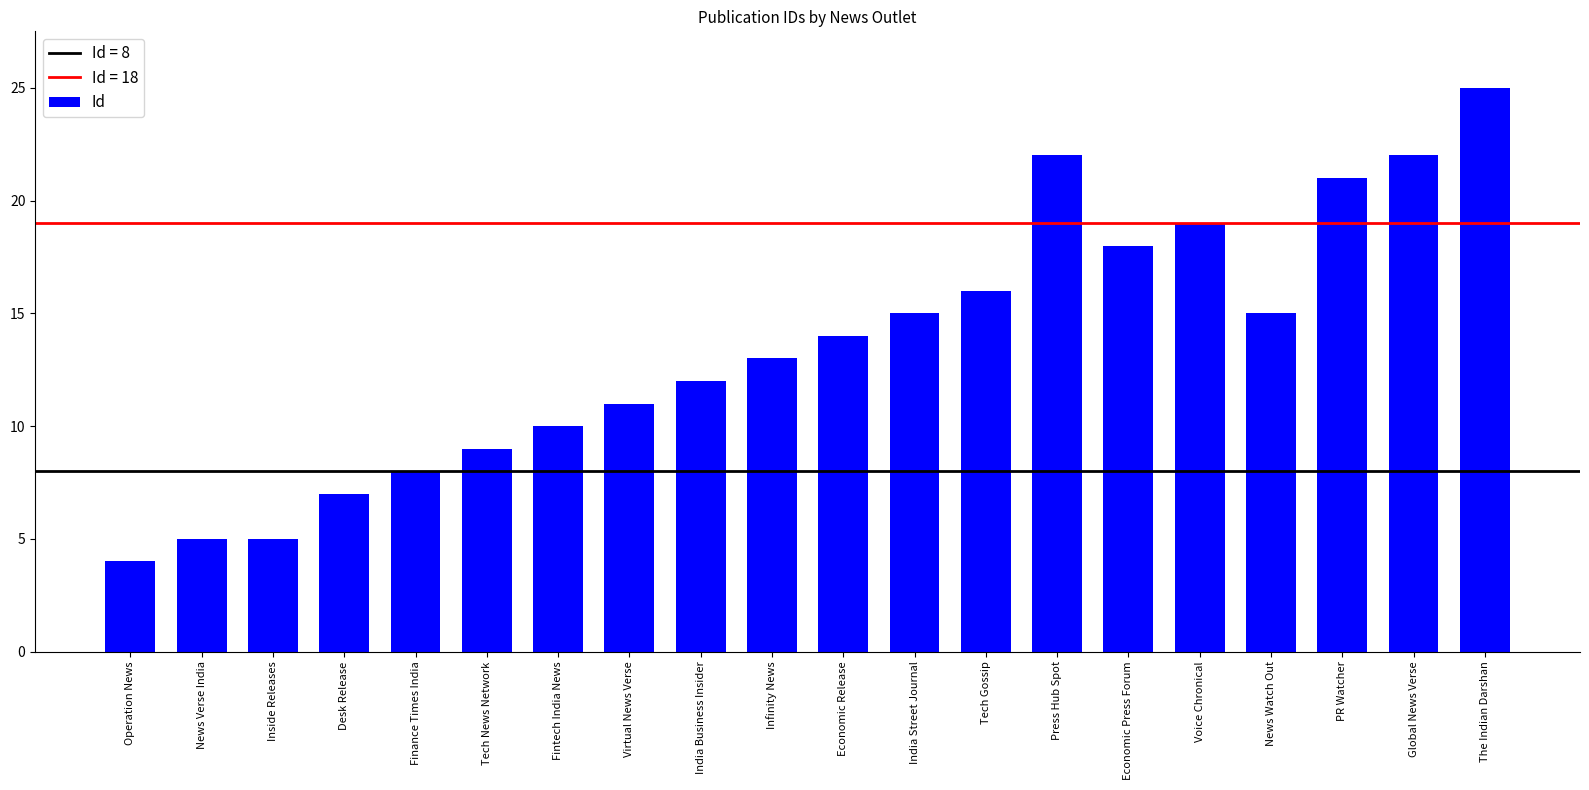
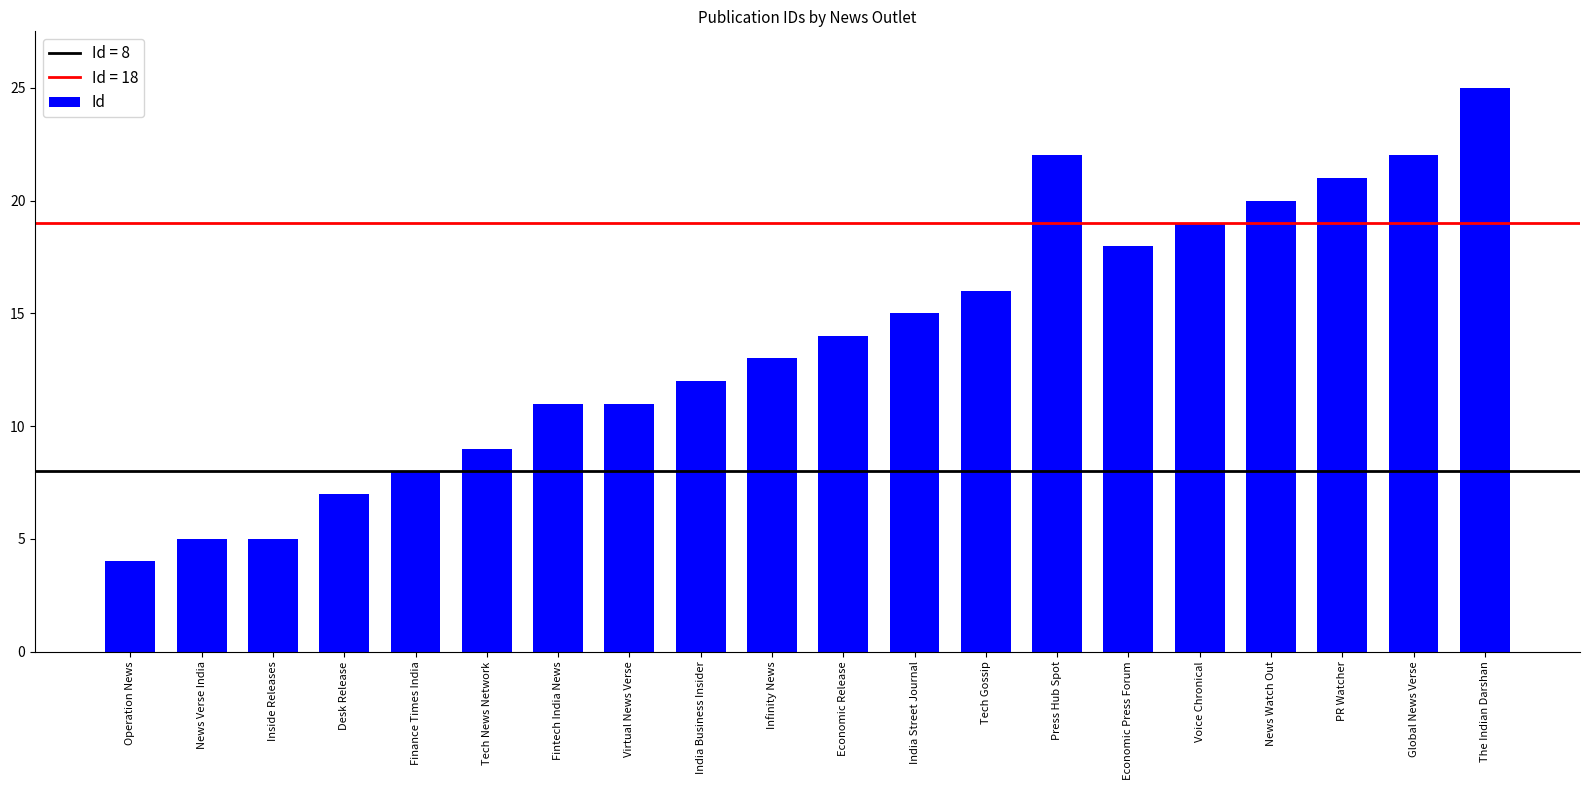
Fintech India News: 10 -> 11
News Watch Out: 15 -> 20
